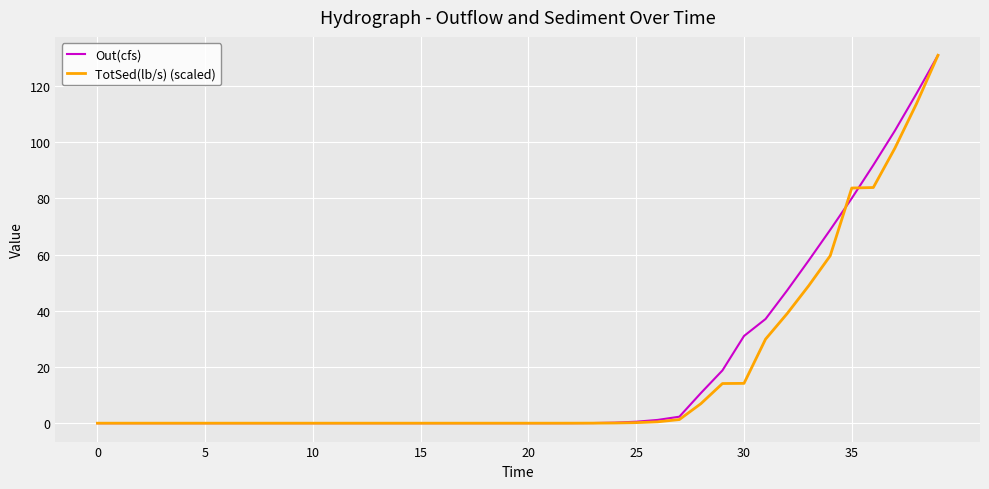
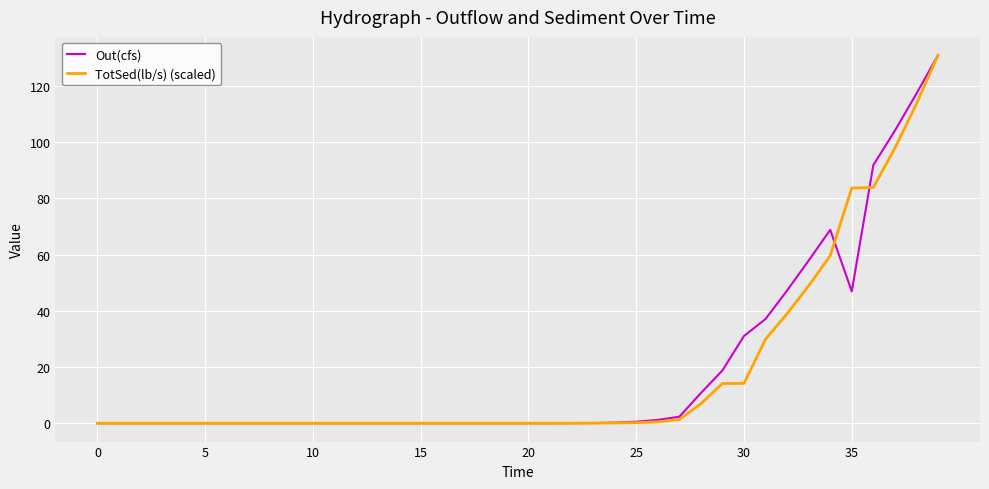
Out(cfs), 35: 80 -> 47
